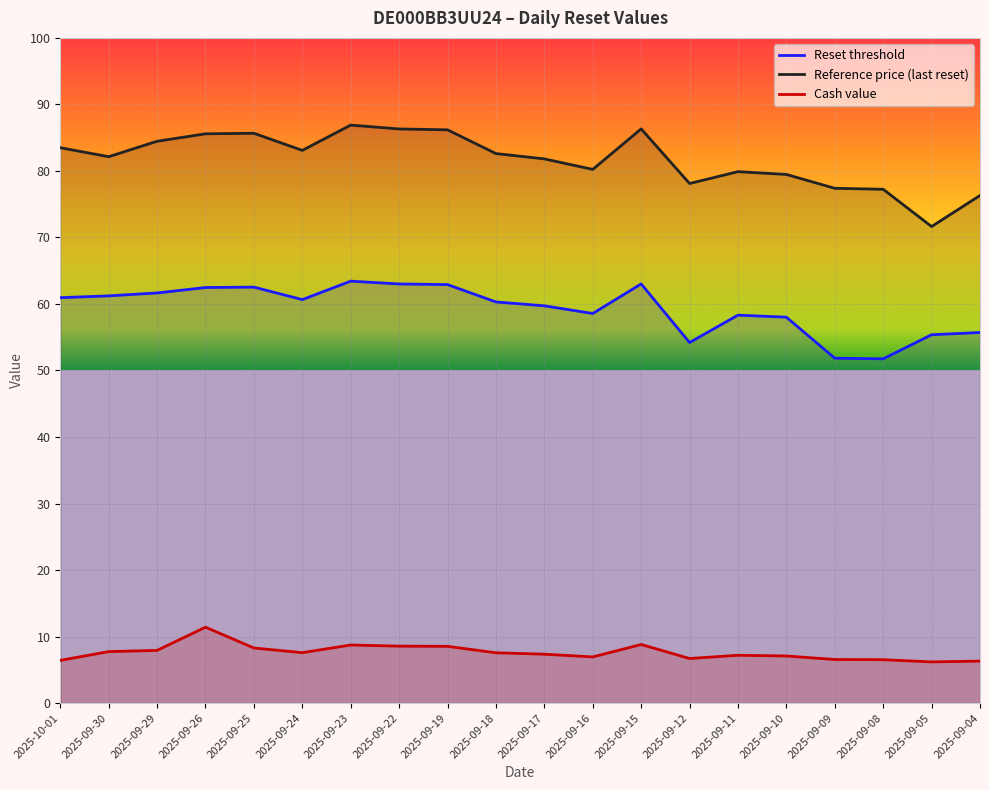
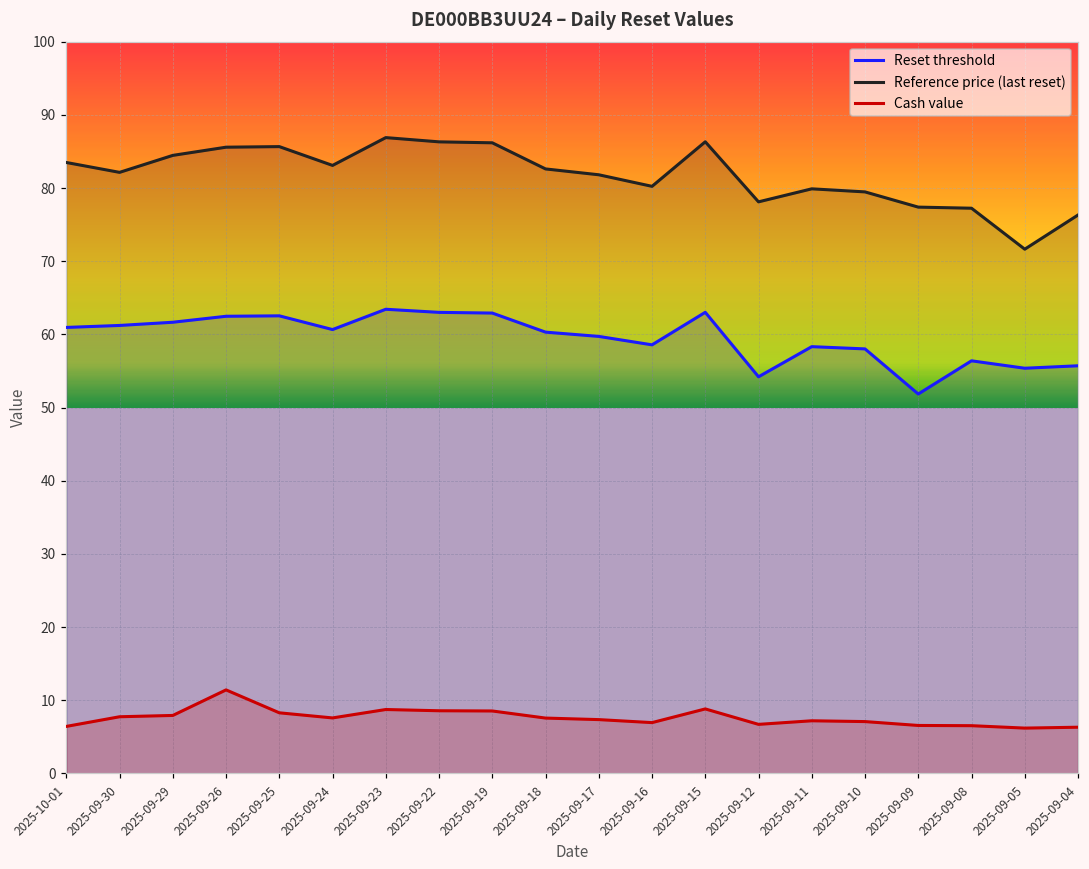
Reset threshold, 2025-09-08: 52 -> 56
